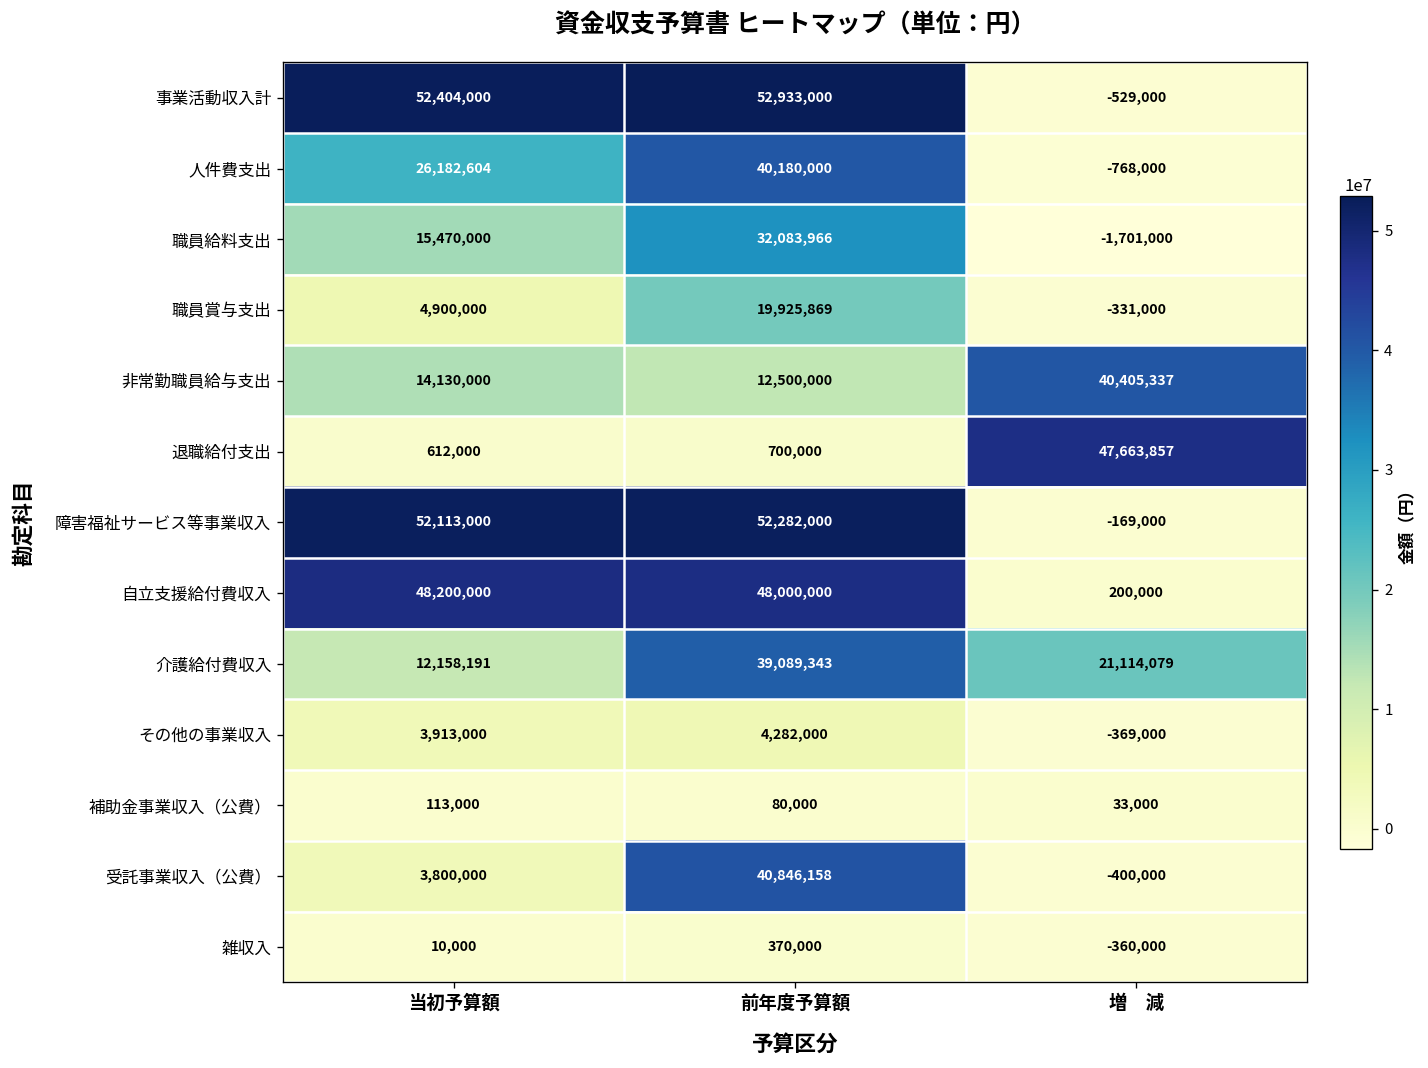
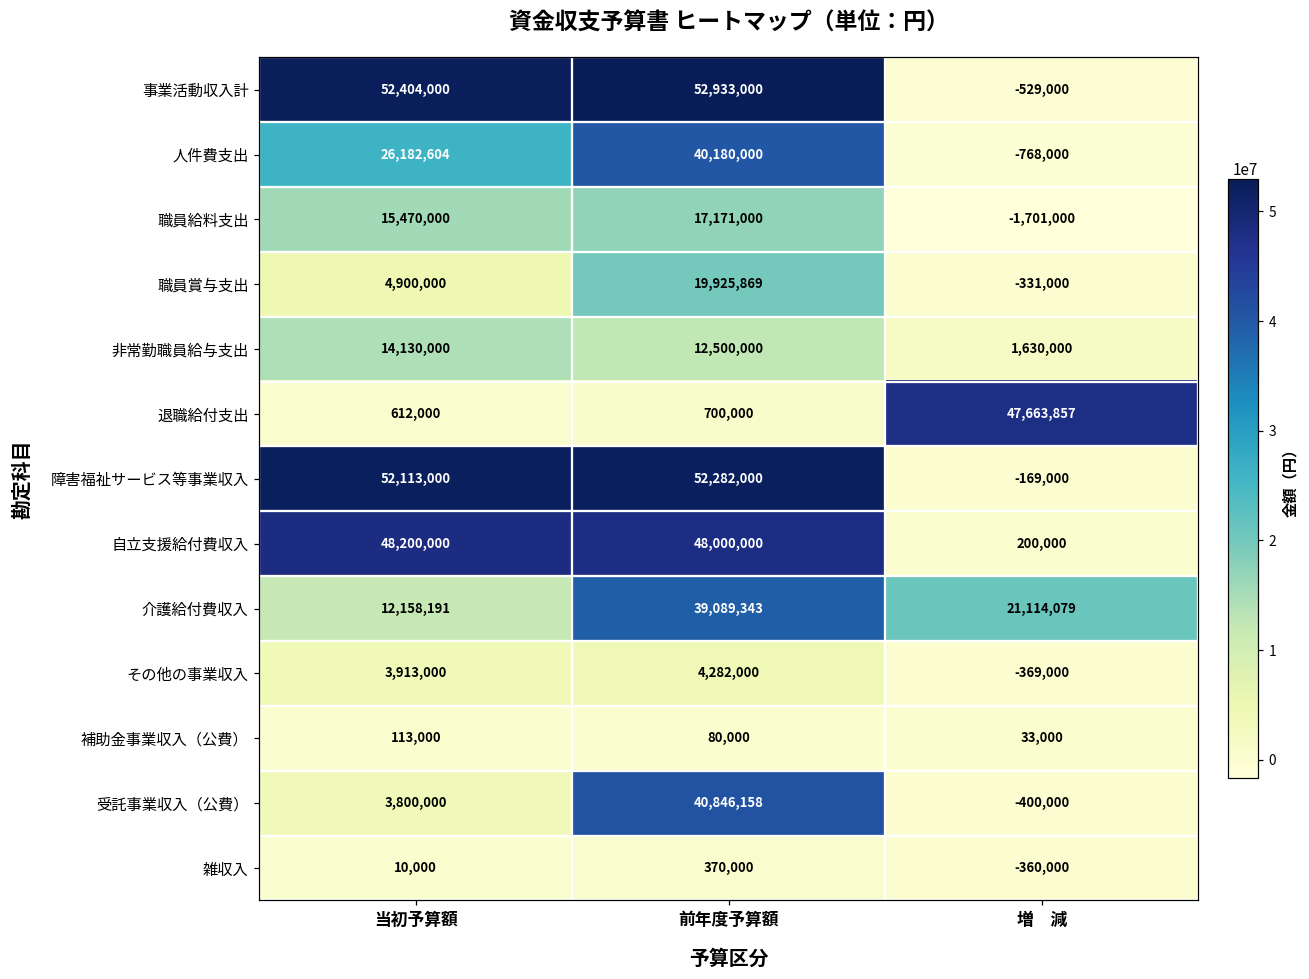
職員給料支出, 前年度予算額: 32,083,966 -> 17,171,000
非常勤職員給与支出, 増 減: 40,405,337 -> 1,630,000
